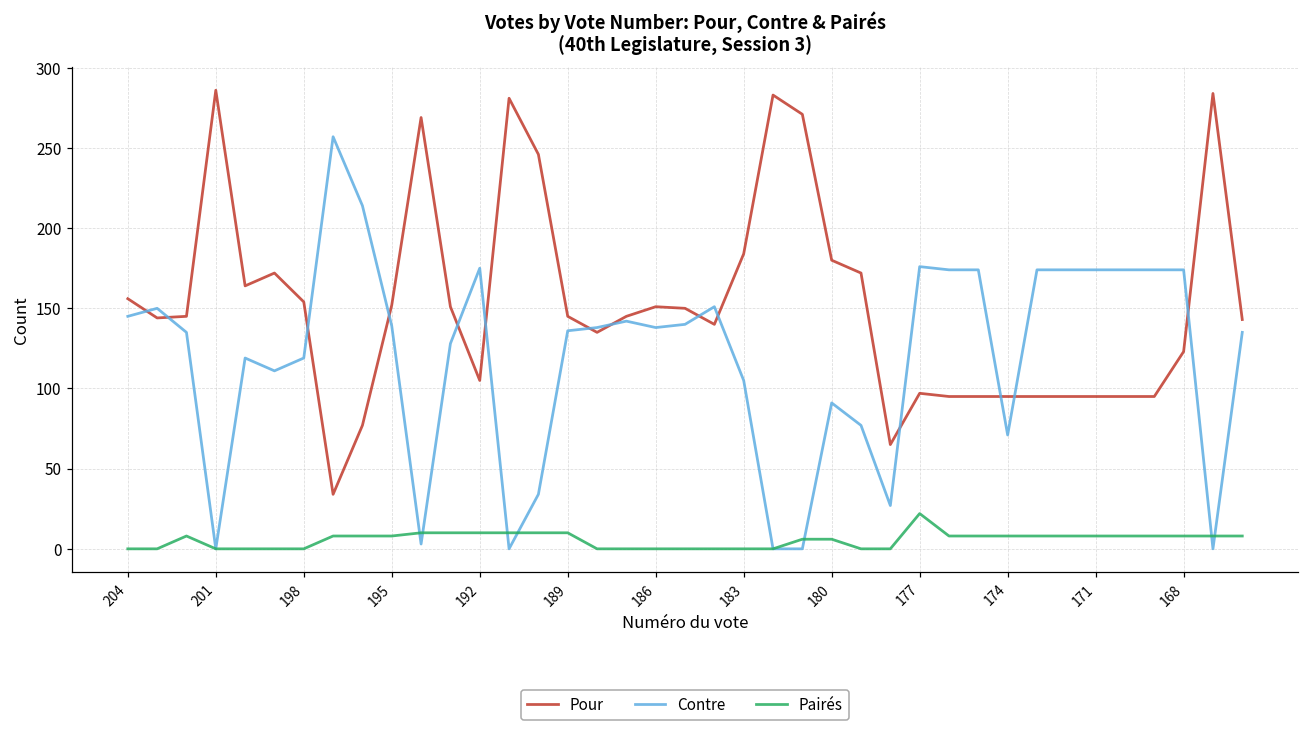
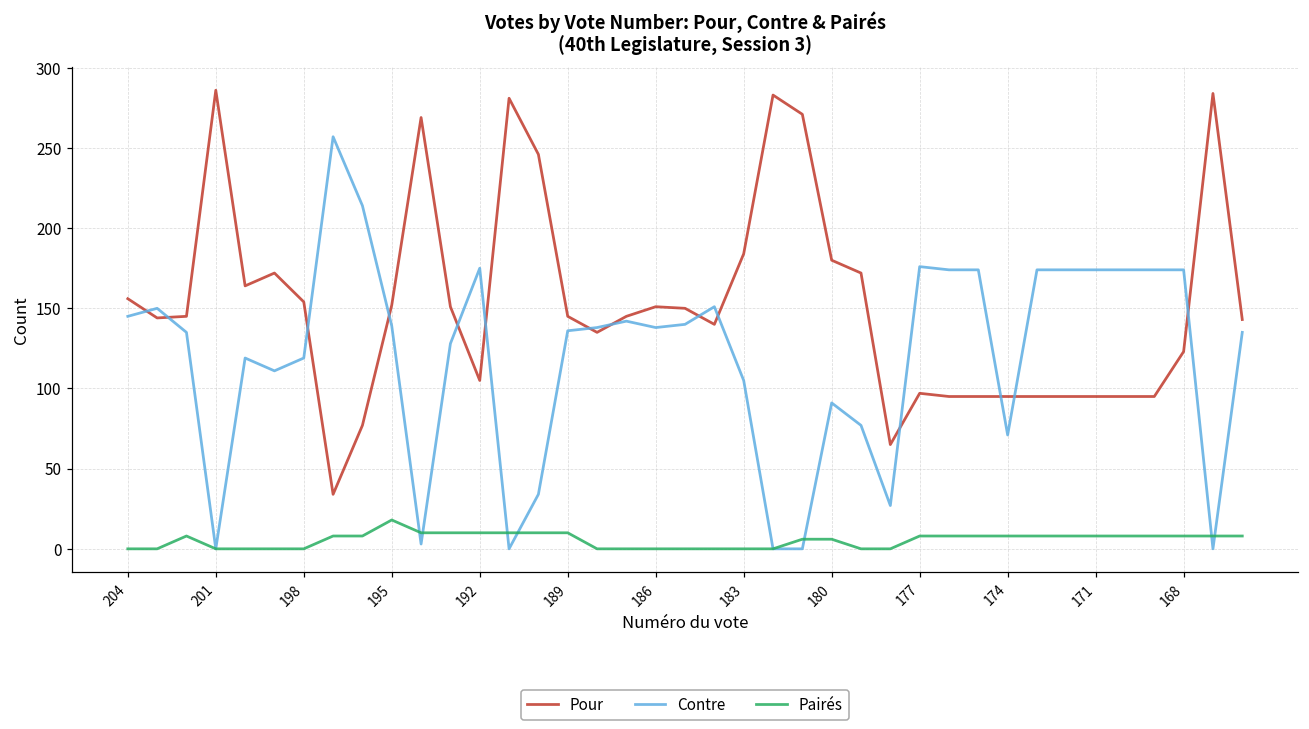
Pairés, 195: 8 -> 18
Pairés, 177: 22 -> 8
